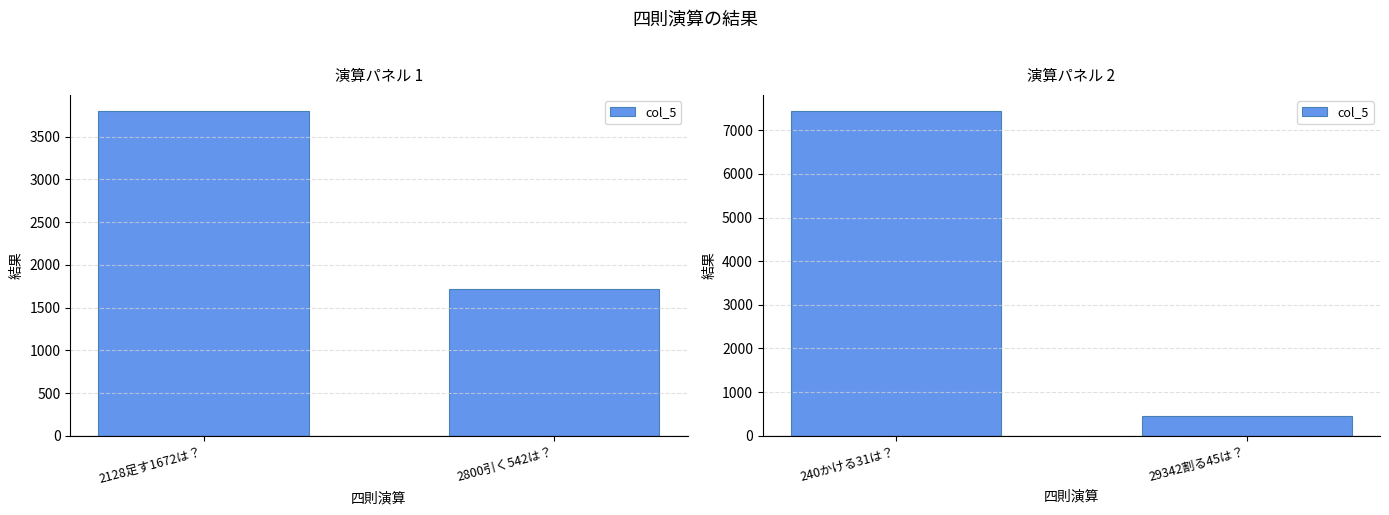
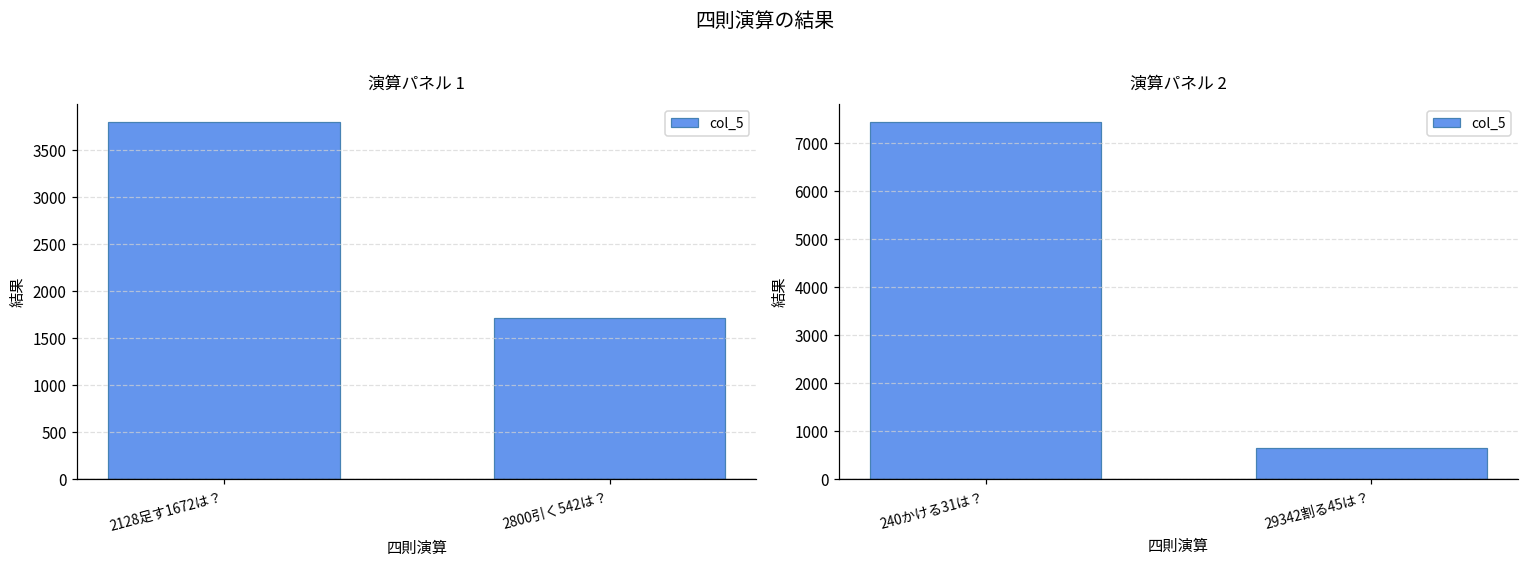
演算パネル 2, 29342割る45は？: 400 -> 700
